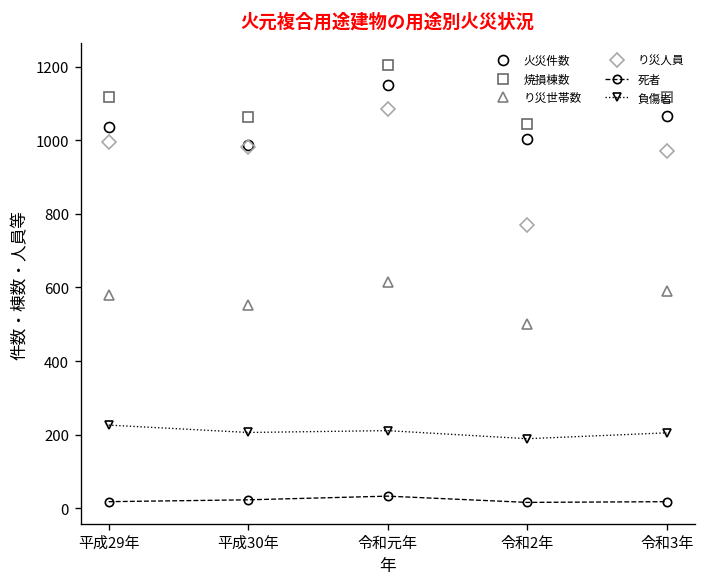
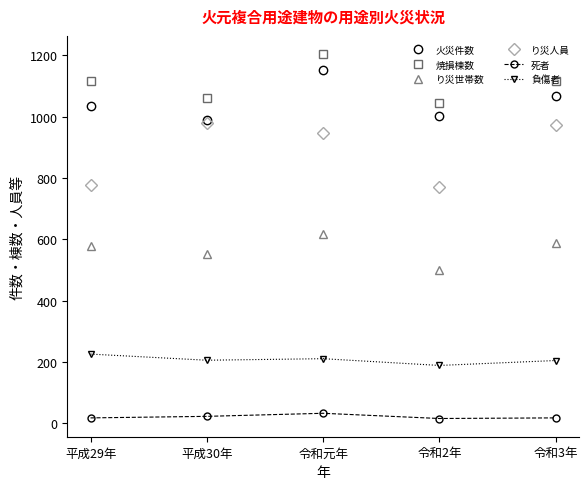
り災人員, 平成29年: 990 -> 780
り災人員, 令和元年: 1080 -> 950
